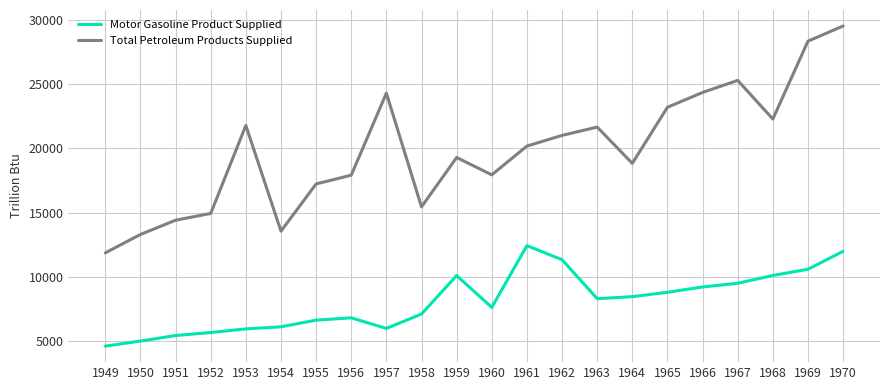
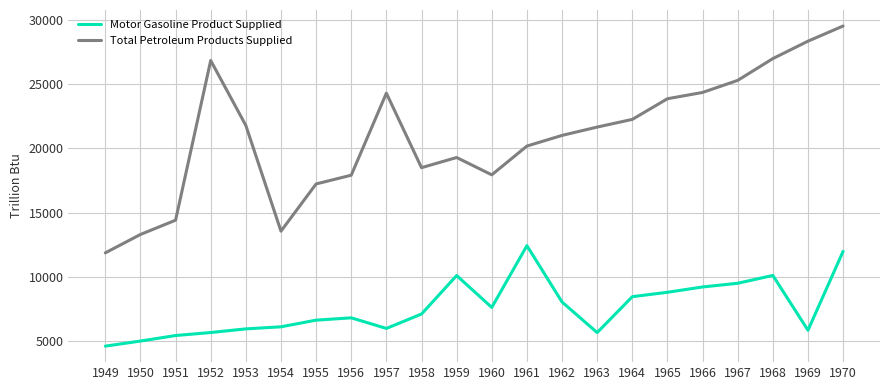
Total Petroleum Products Supplied, 1952: 14900 -> 26800
Total Petroleum Products Supplied, 1958: 15400 -> 18500
Motor Gasoline Product Supplied, 1962: 11300 -> 8100
Motor Gasoline Product Supplied, 1963: 8300 -> 5700
Total Petroleum Products Supplied, 1964: 18800 -> 22200
Total Petroleum Products Supplied, 1965: 23200 -> 23800
Total Petroleum Products Supplied, 1968: 22300 -> 27000
Motor Gasoline Product Supplied, 1969: 10600 -> 5900
